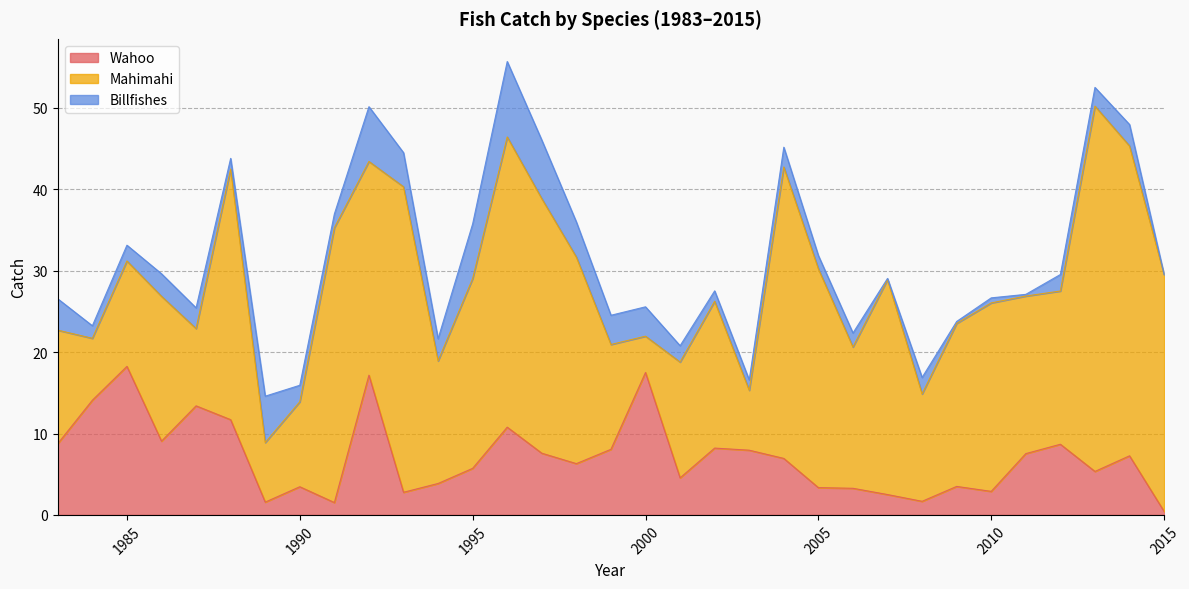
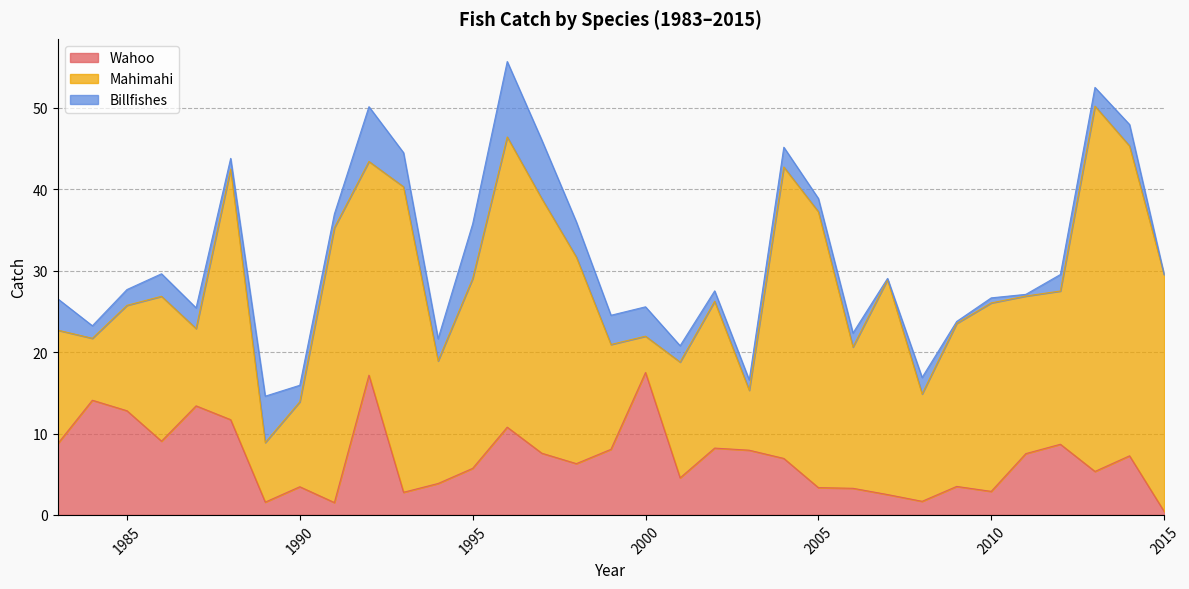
Wahoo, 1985: 18 -> 13
Mahimahi, 2005: 27 -> 34
